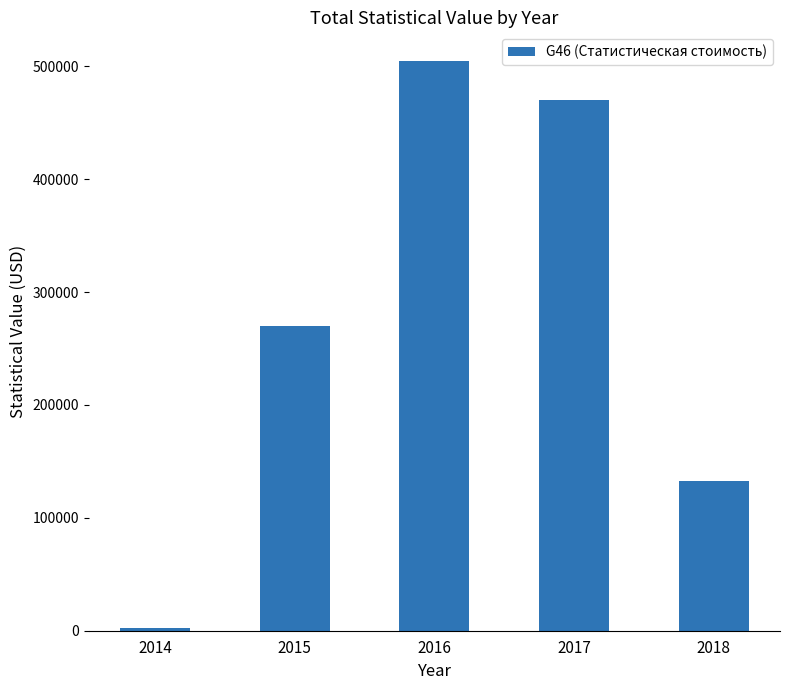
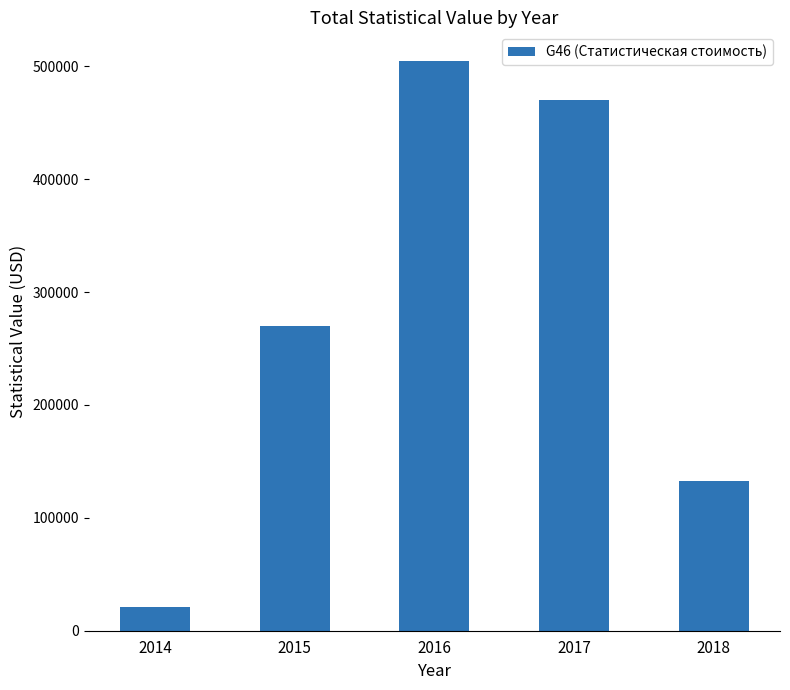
2014: 3000 -> 21000
